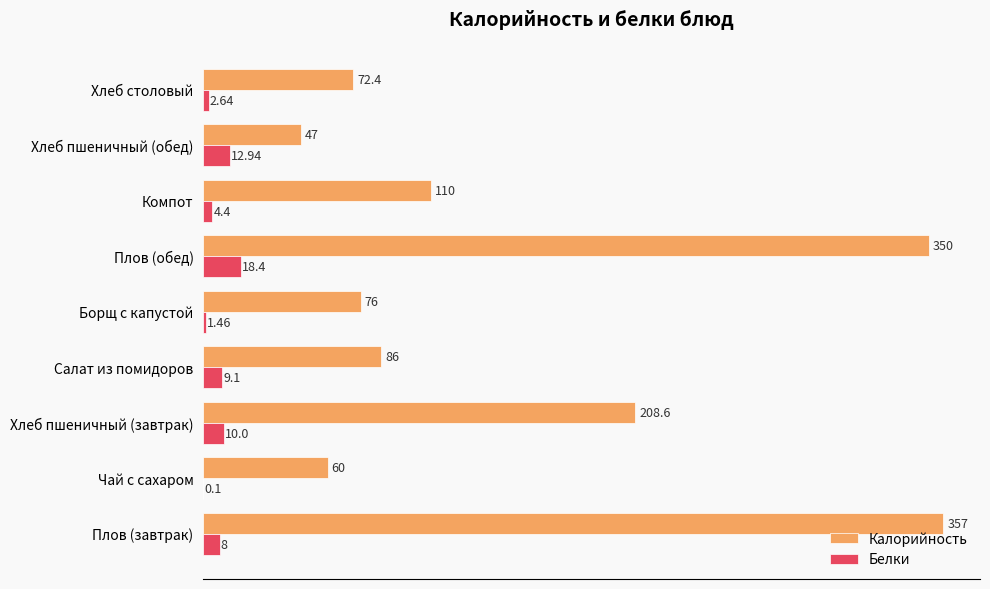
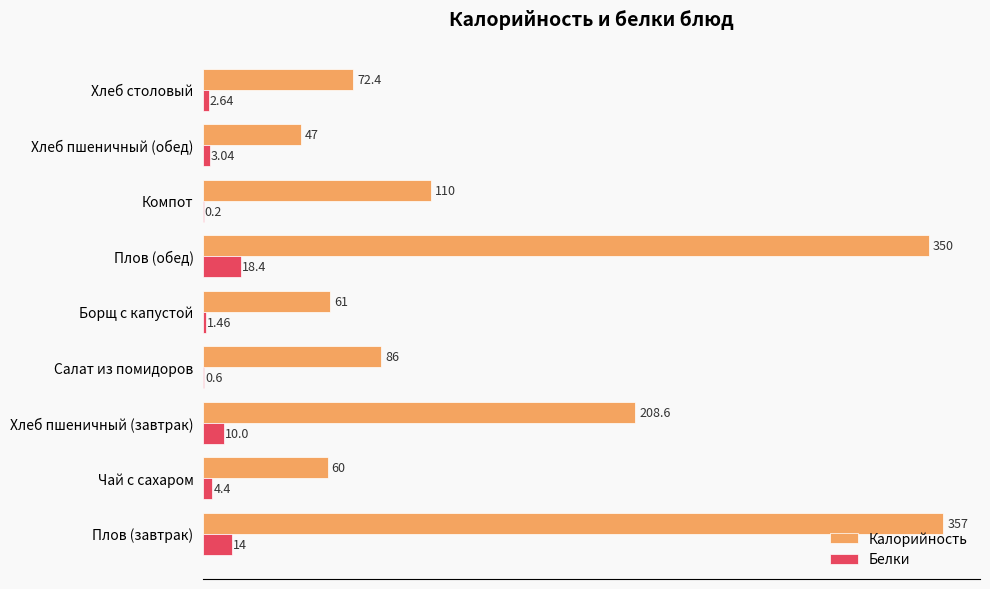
Белки, Хлеб пшеничный (обед): 12.94 -> 3.04
Белки, Компот: 4.4 -> 0.2
Калорийность, Борщ с капустой: 76 -> 61
Белки, Салат из помидоров: 9.1 -> 0.6
Белки, Чай с сахаром: 0.1 -> 4.4
Белки, Плов (завтрак): 8 -> 14
